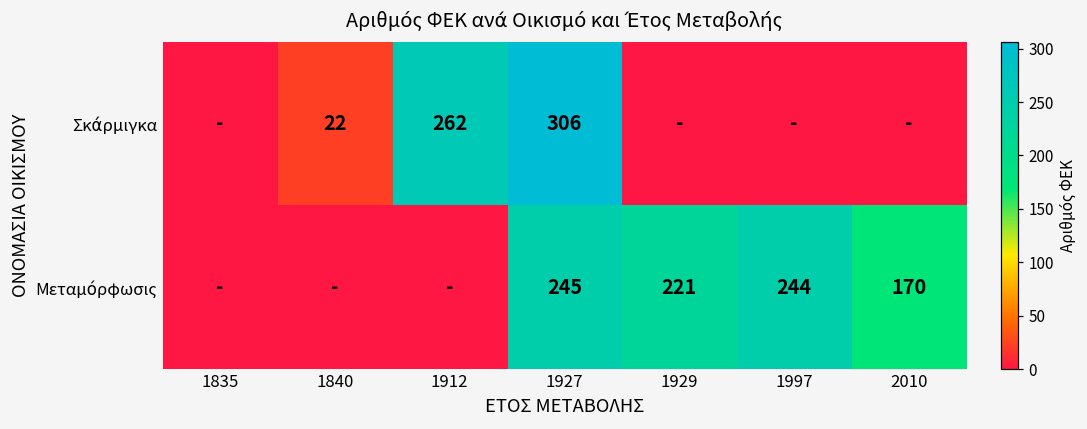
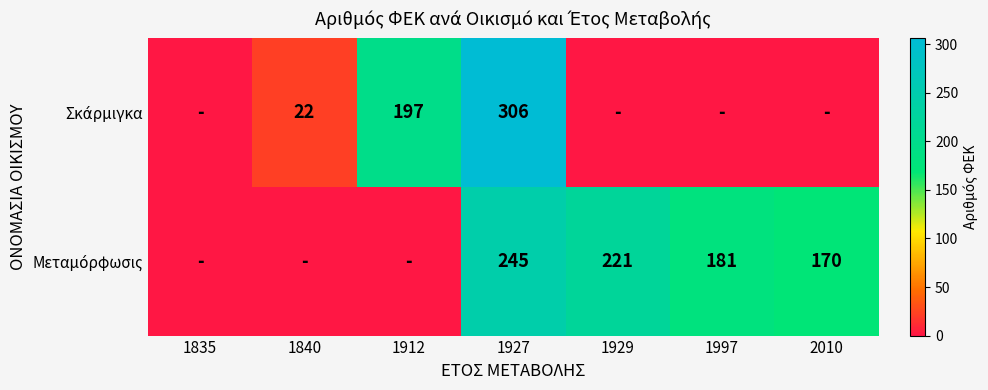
Σκάρμιγκα, 1912: 262 -> 197
Μεταμόρφωσις, 1997: 244 -> 181
